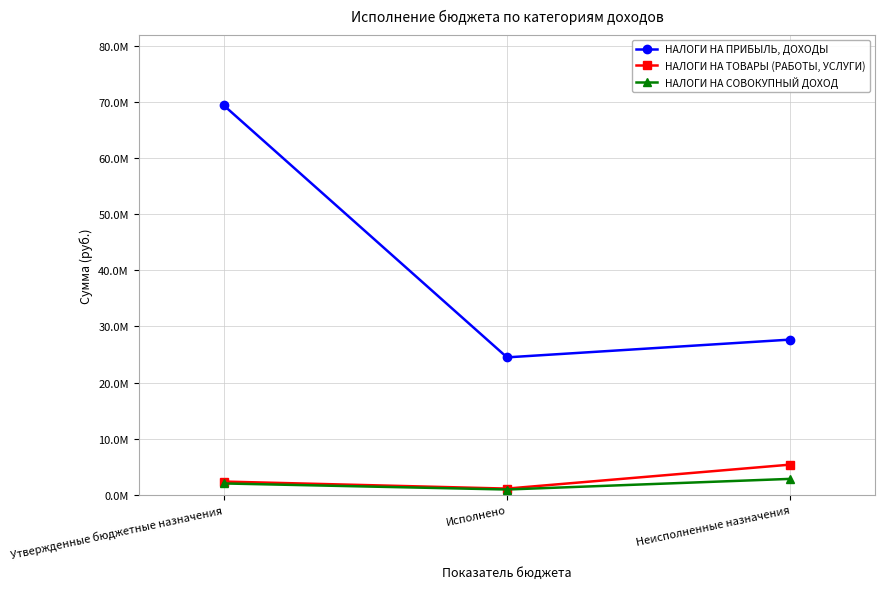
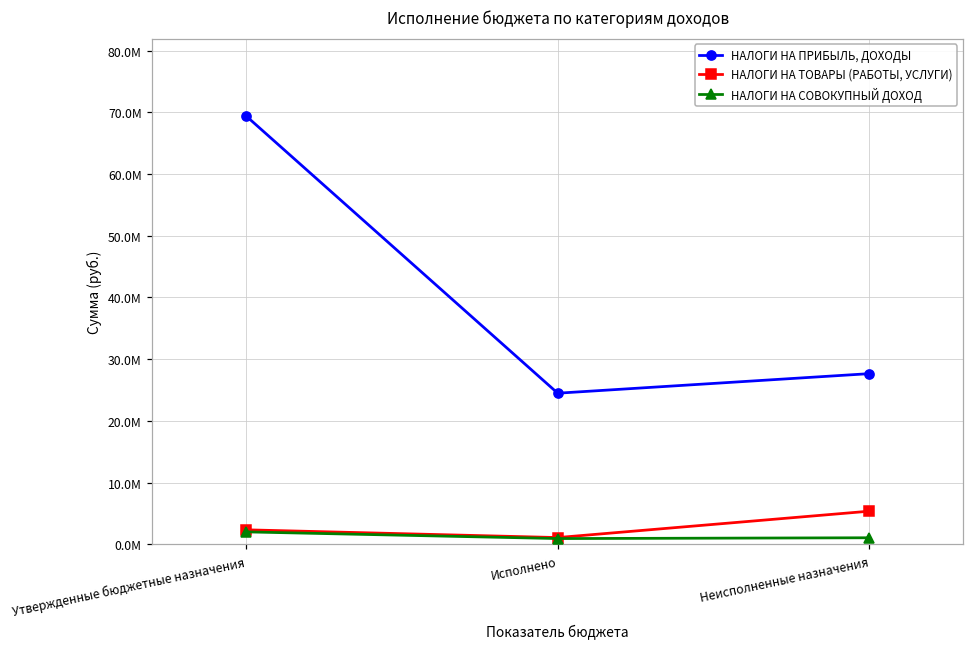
НАЛОГИ НА СОВОКУПНЫЙ ДОХОД, Неисполненные назначения: 3000000 -> 1000000
